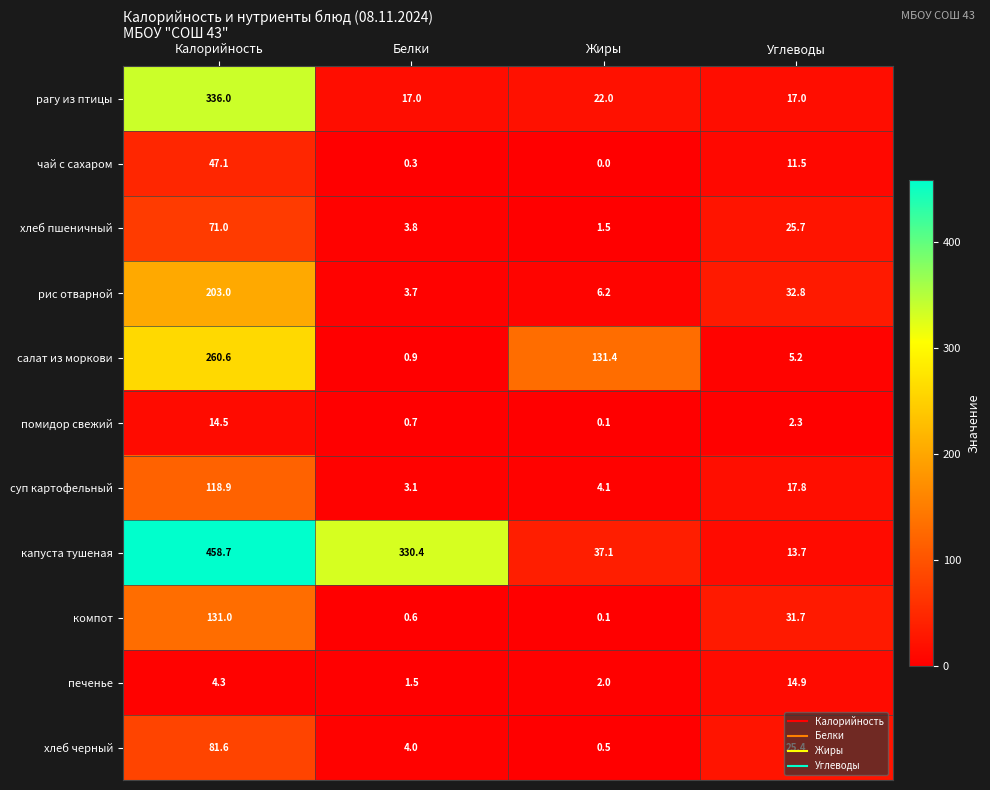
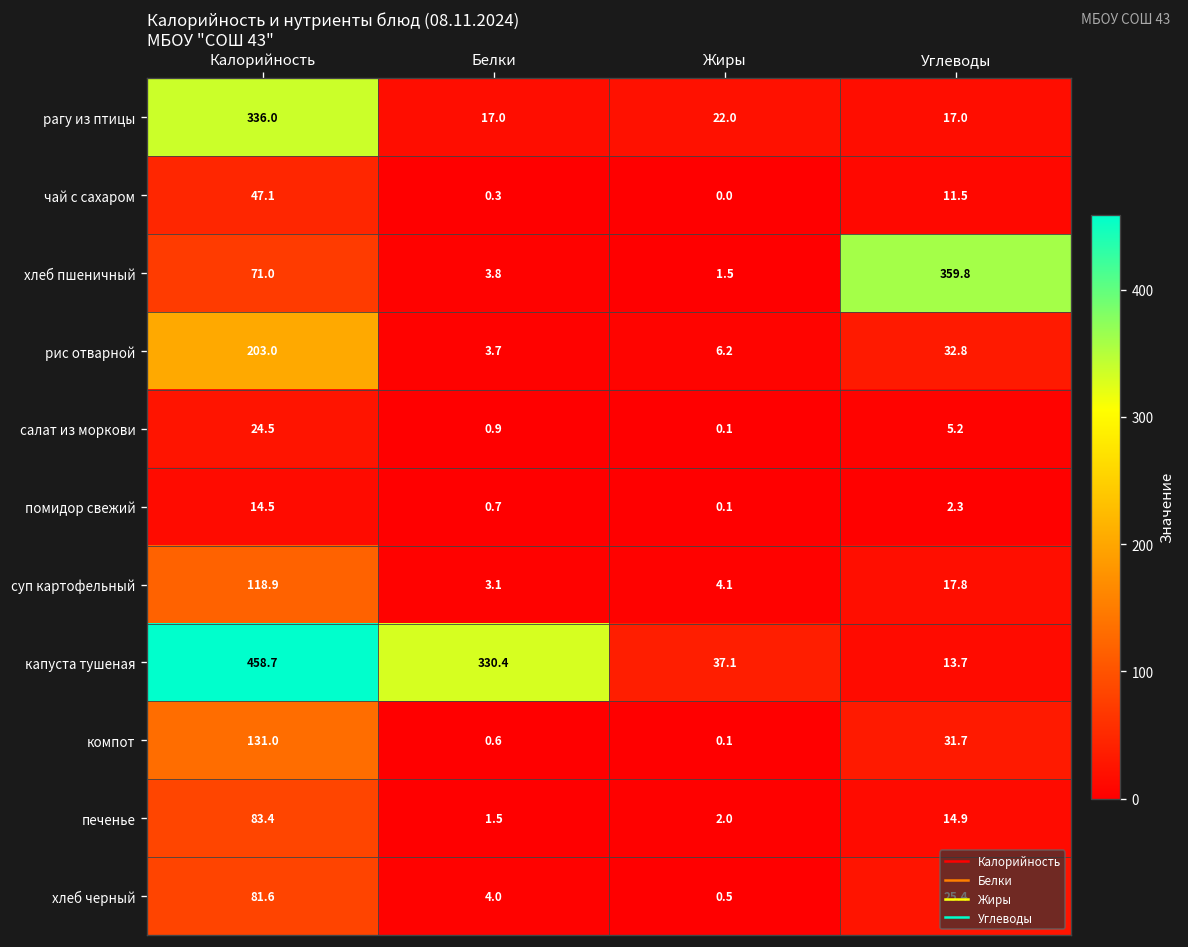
хлеб пшеничный, Углеводы: 25.7 -> 359.8
салат из моркови, Калорийность: 260.6 -> 24.5
салат из моркови, Жиры: 131.4 -> 0.1
печенье, Калорийность: 4.3 -> 83.4
